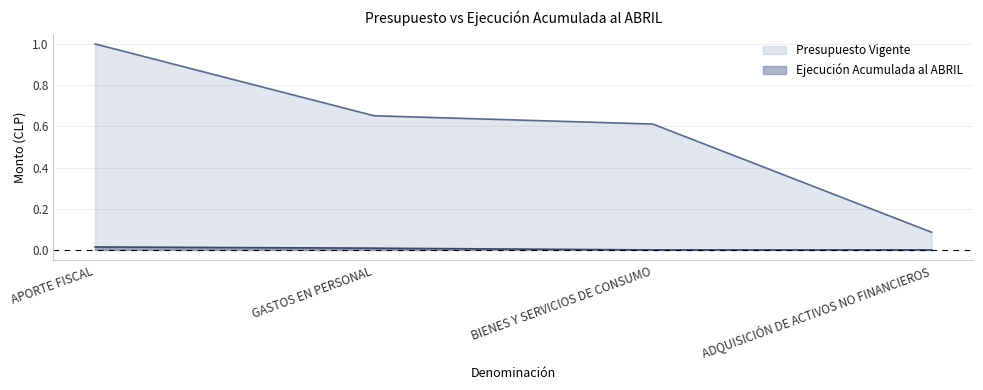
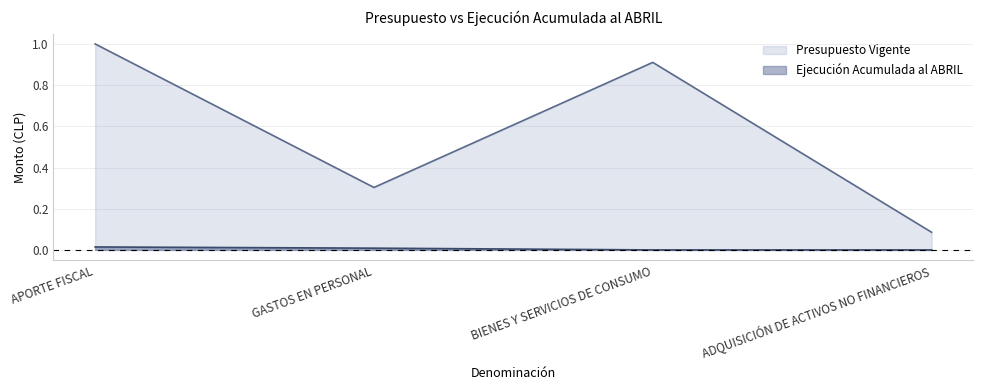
Presupuesto Vigente, GASTOS EN PERSONAL: 0.65 -> 0.30
Presupuesto Vigente, BIENES Y SERVICIOS DE CONSUMO: 0.61 -> 0.91
